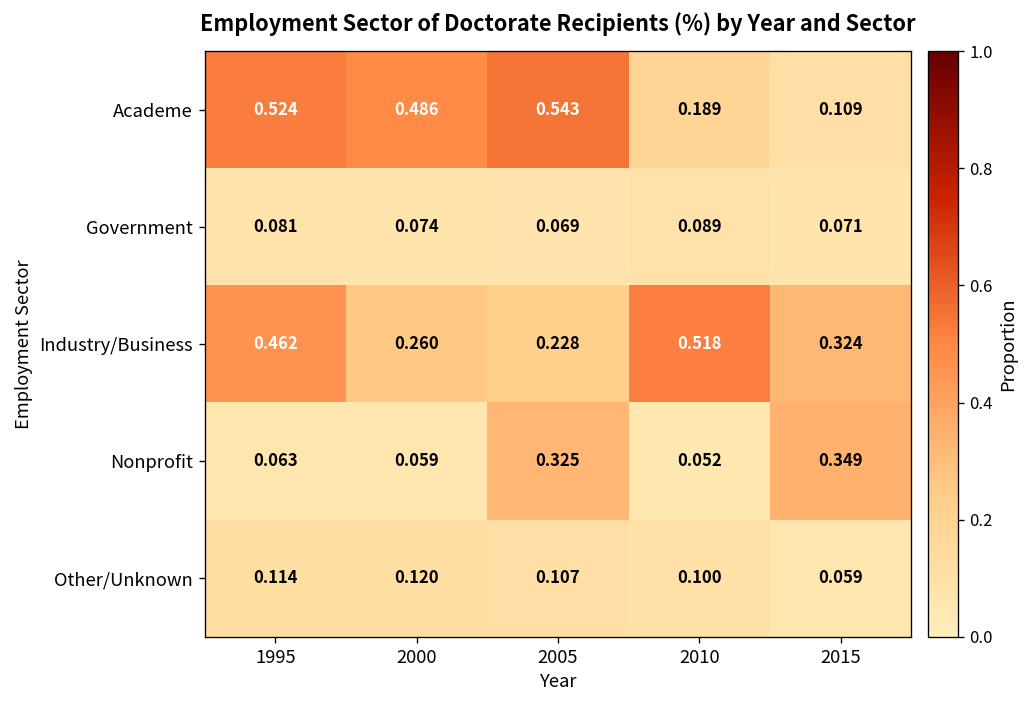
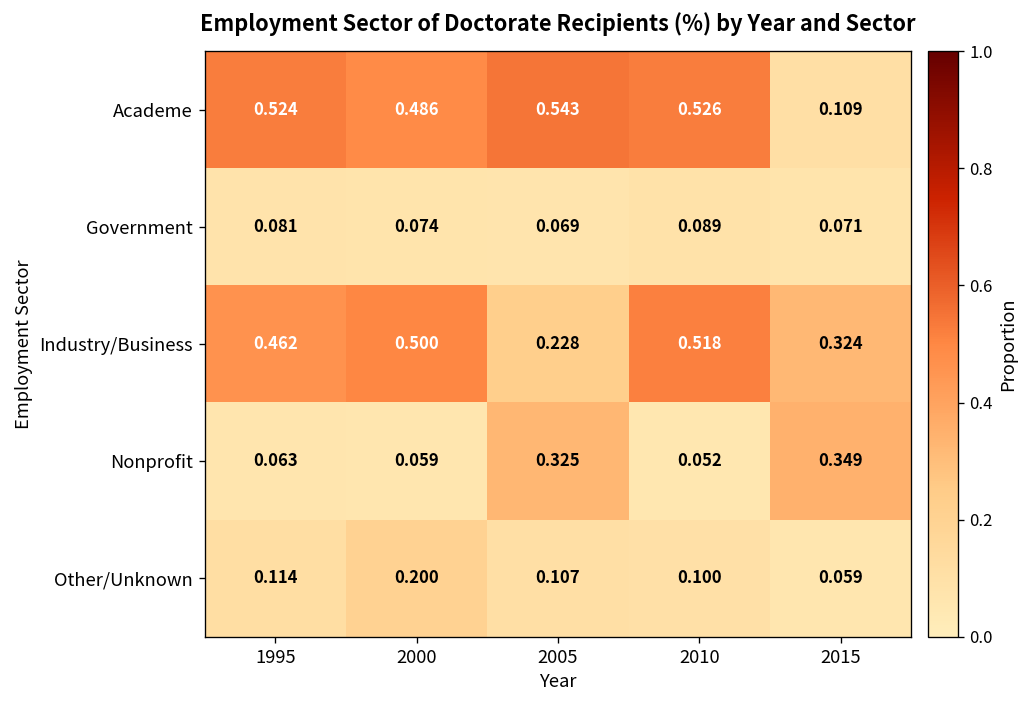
Academe, 2010: 0.189 -> 0.526
Industry/Business, 2000: 0.260 -> 0.500
Other/Unknown, 2000: 0.120 -> 0.200
